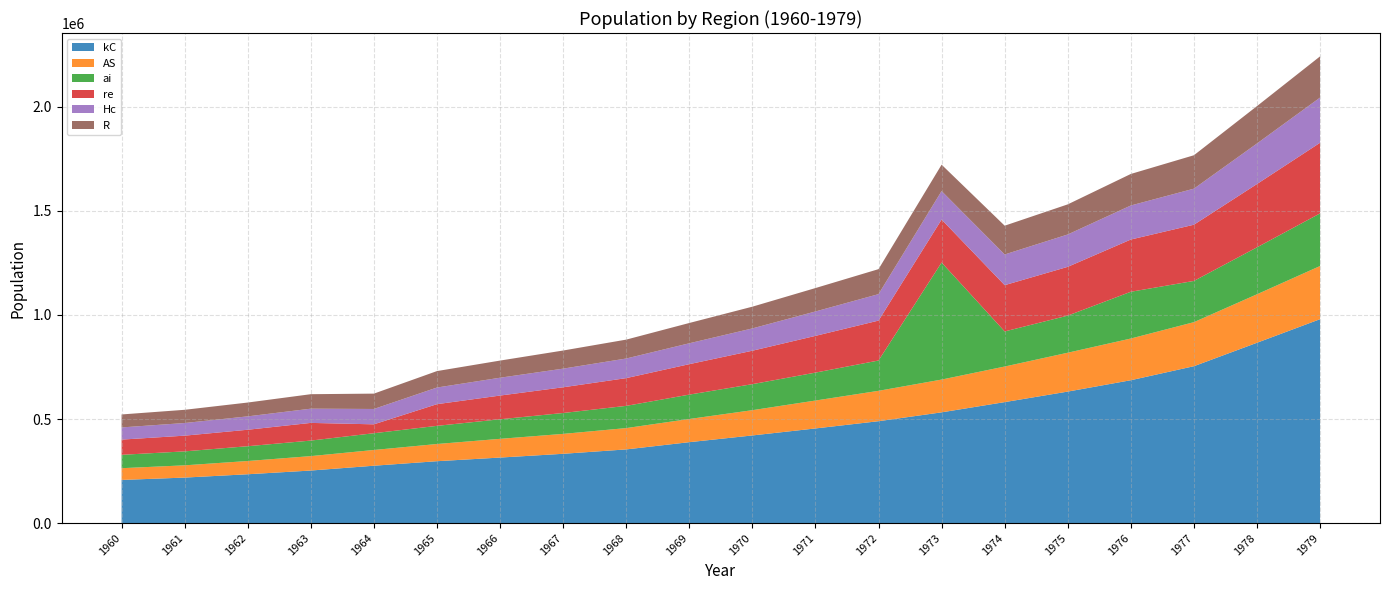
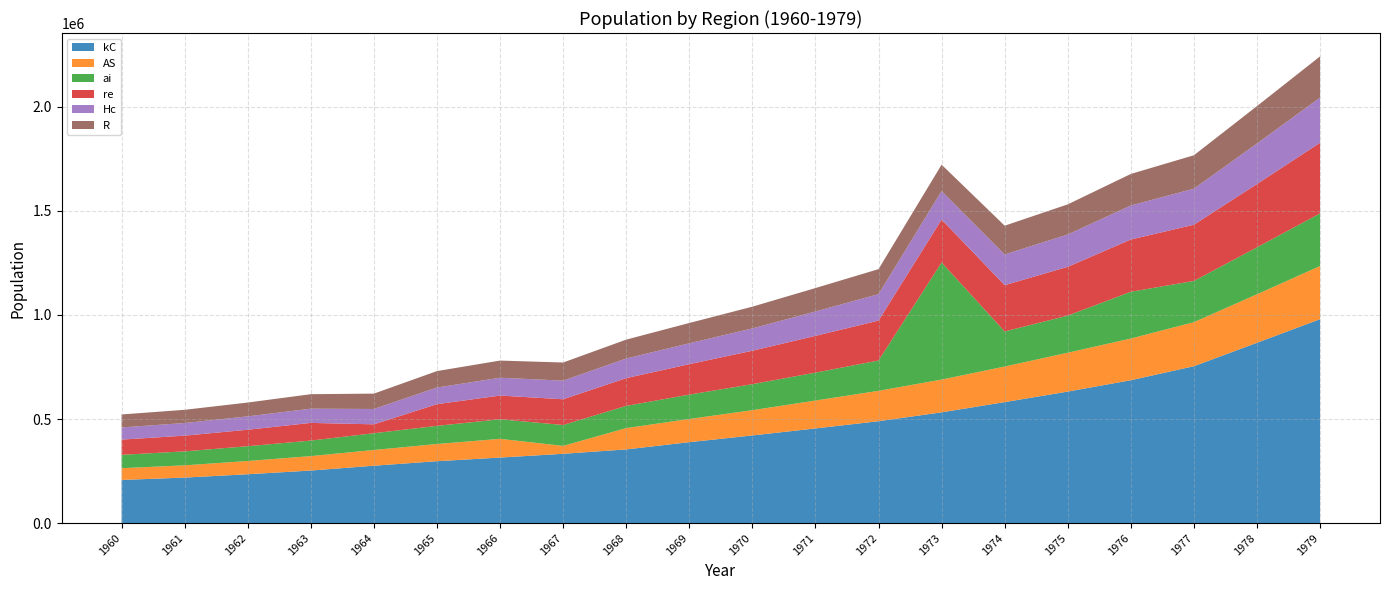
AS, 1967: 100000 -> 40000
